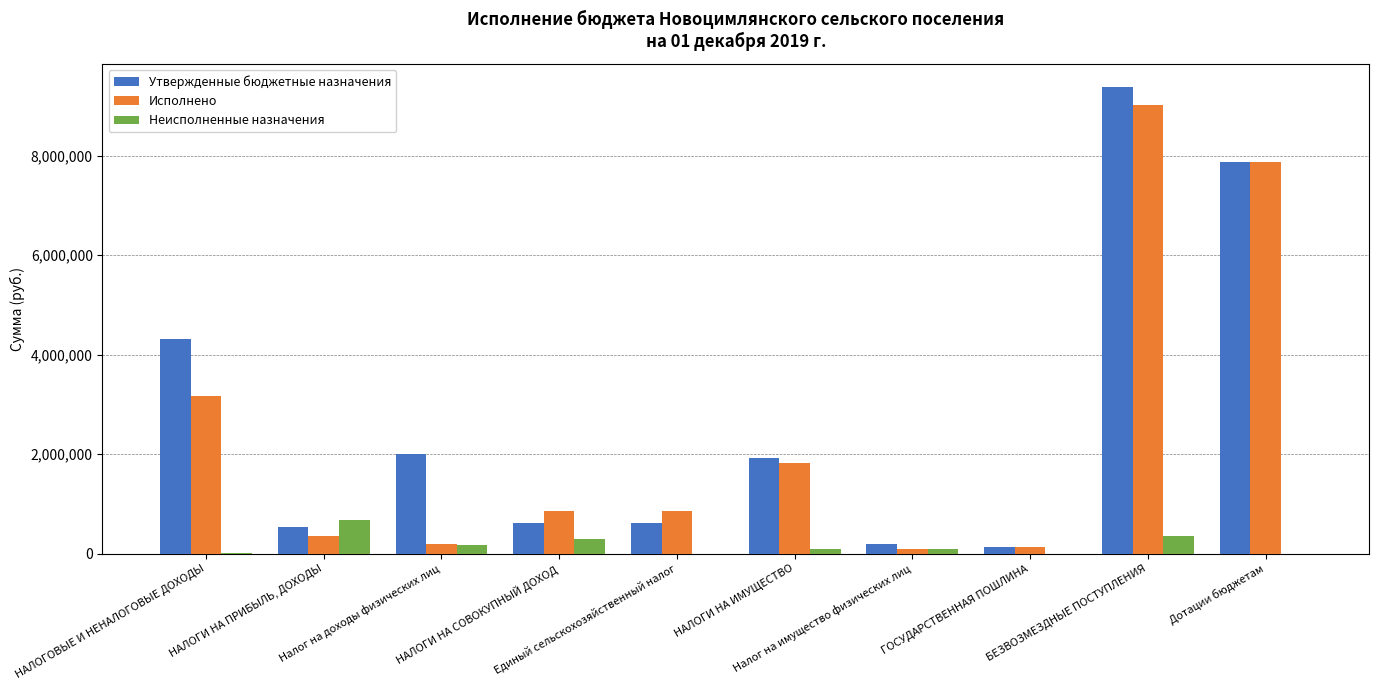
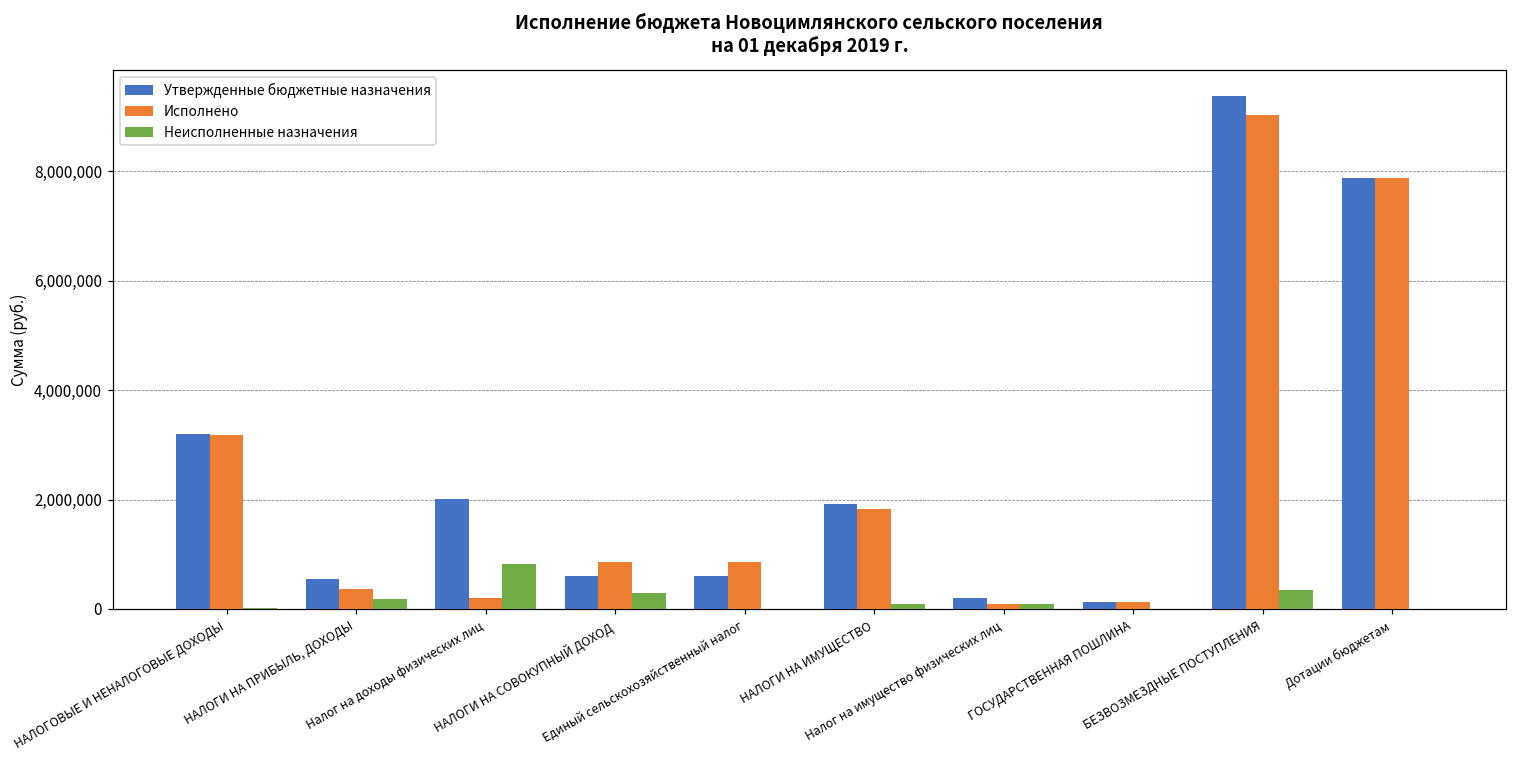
Утвержденные бюджетные назначения, НАЛОГОВЫЕ И НЕНАЛОГОВЫЕ ДОХОДЫ: 4,300,000 -> 3,200,000
Неисполненные назначения, НАЛОГИ НА ПРИБЫЛЬ, ДОХОДЫ: 700,000 -> 200,000
Неисполненные назначения, Налог на доходы физических лиц: 200,000 -> 800,000
